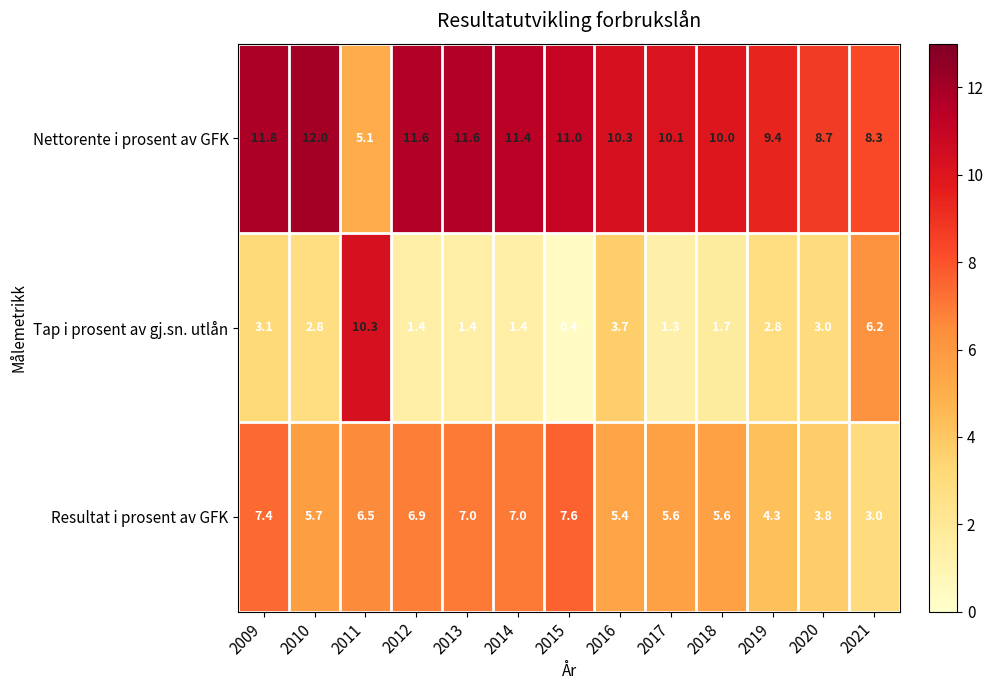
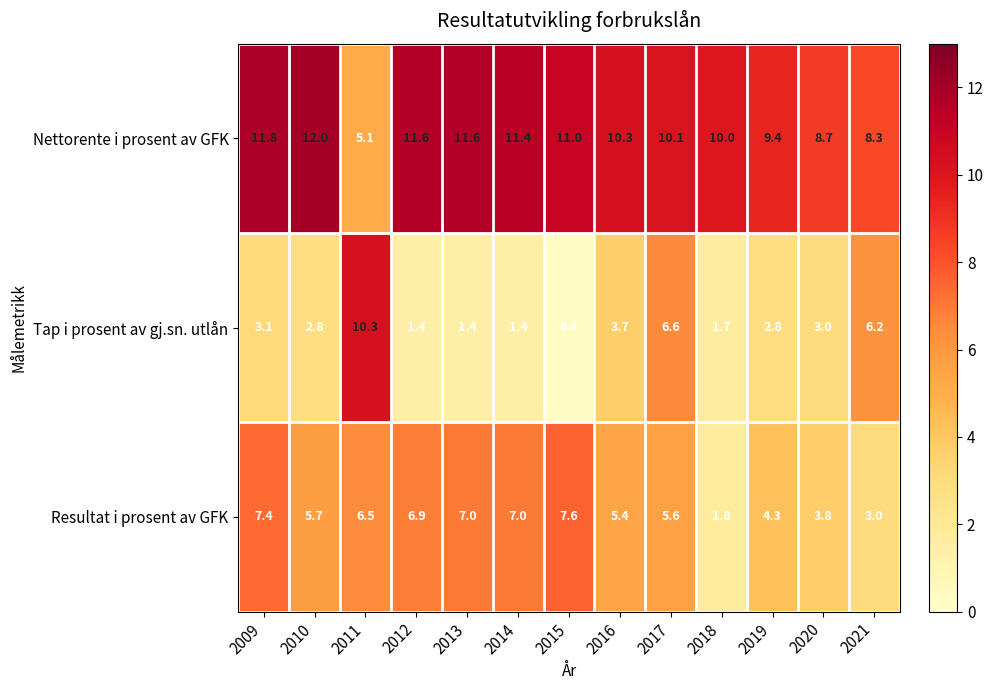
Tap i prosent av gj.sn. utlån, 2017: 1.3 -> 6.6
Resultat i prosent av GFK, 2018: 5.6 -> 1.8
